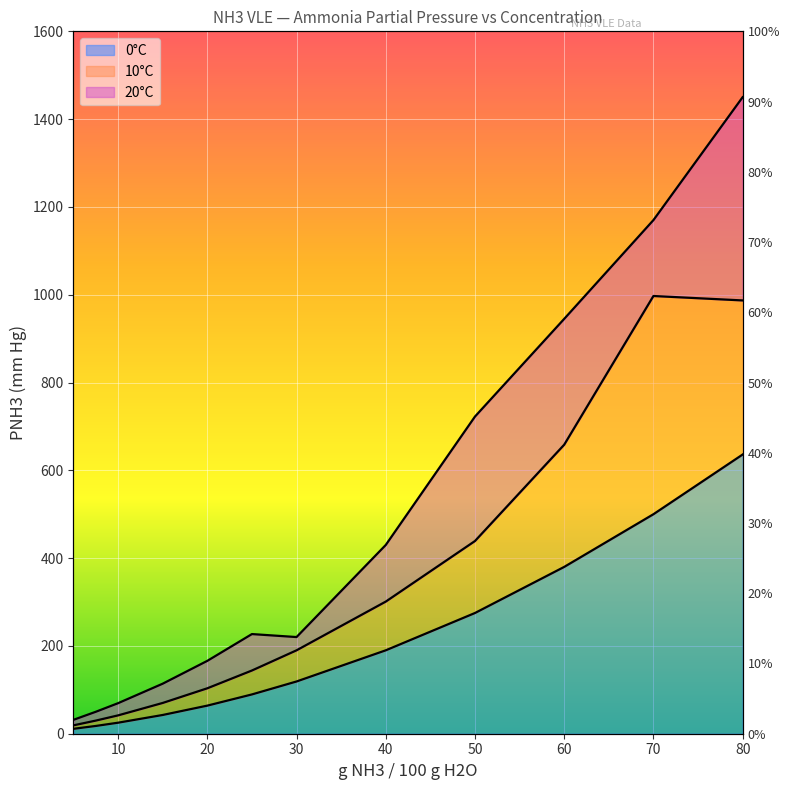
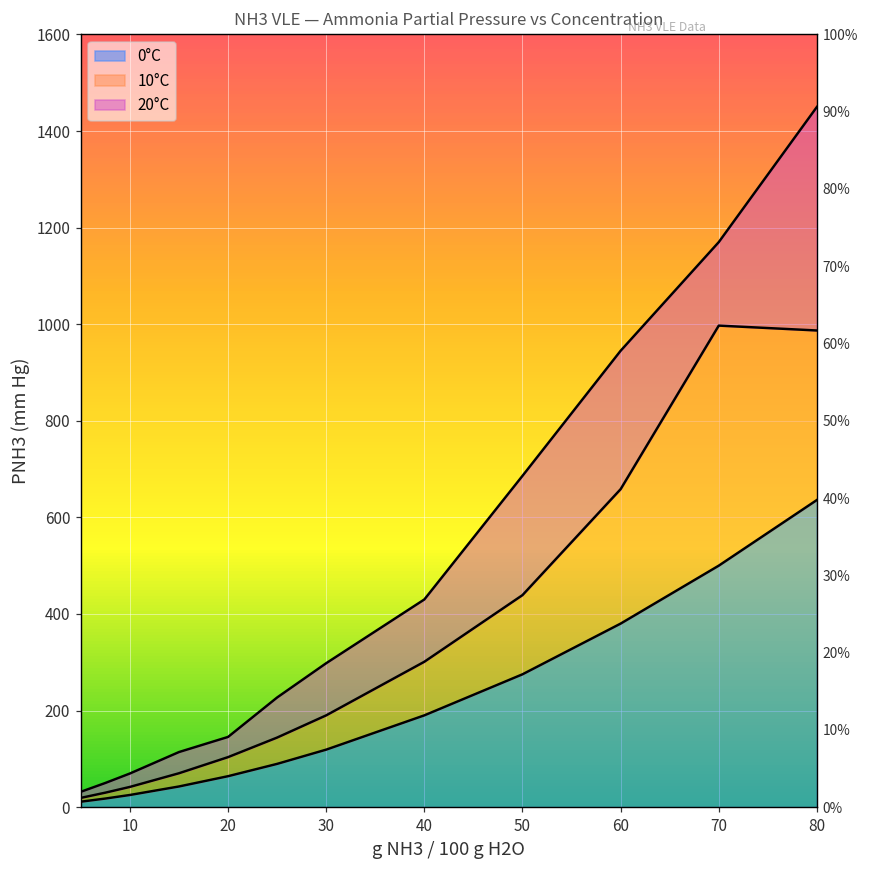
20°C, 20: 170 -> 150
20°C, 30: 220 -> 300
20°C, 50: 720 -> 690
